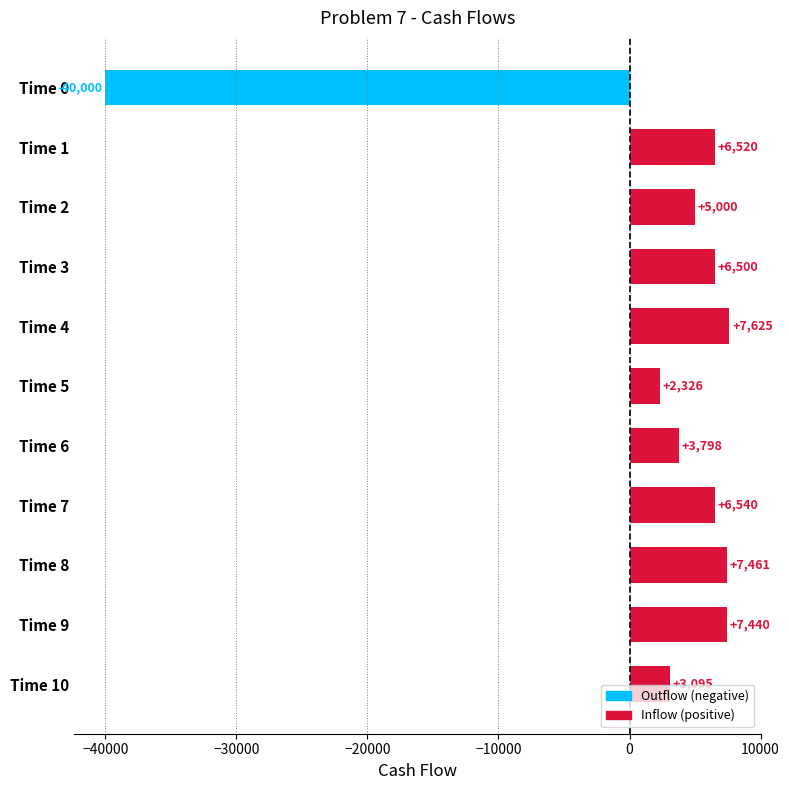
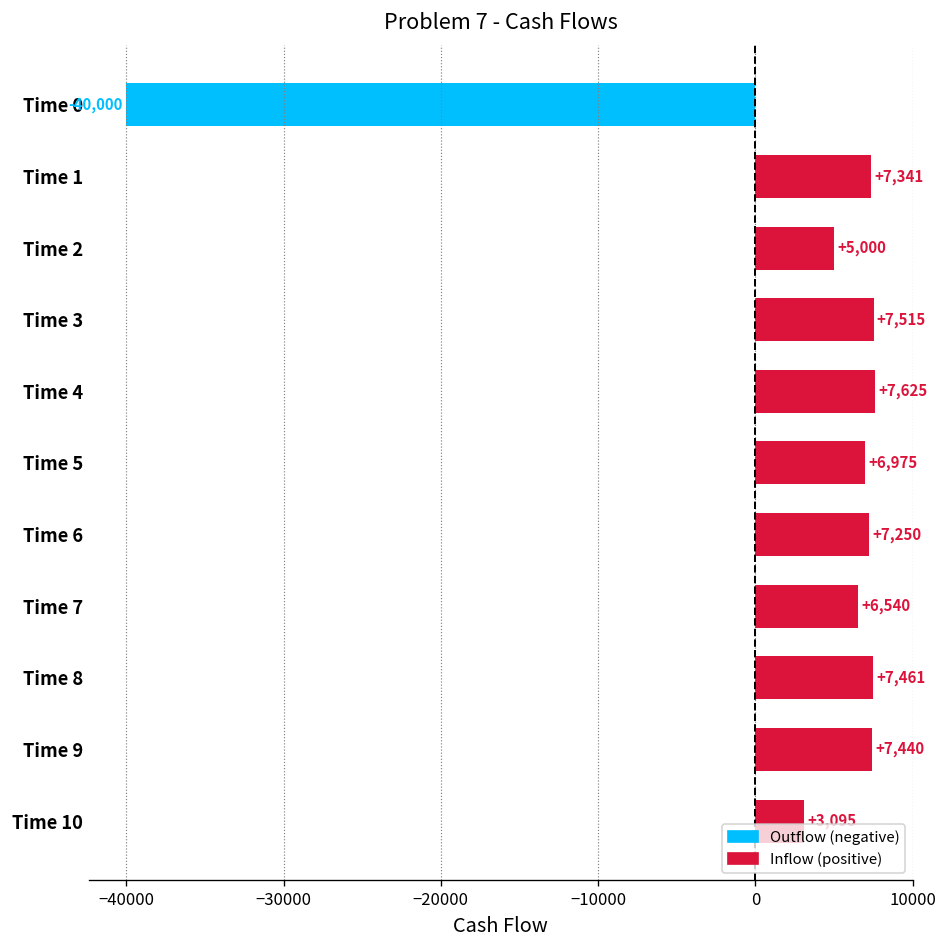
Time 1: +6,520 -> +7,341
Time 3: +6,500 -> +7,515
Time 5: +2,326 -> +6,975
Time 6: +3,798 -> +7,250
